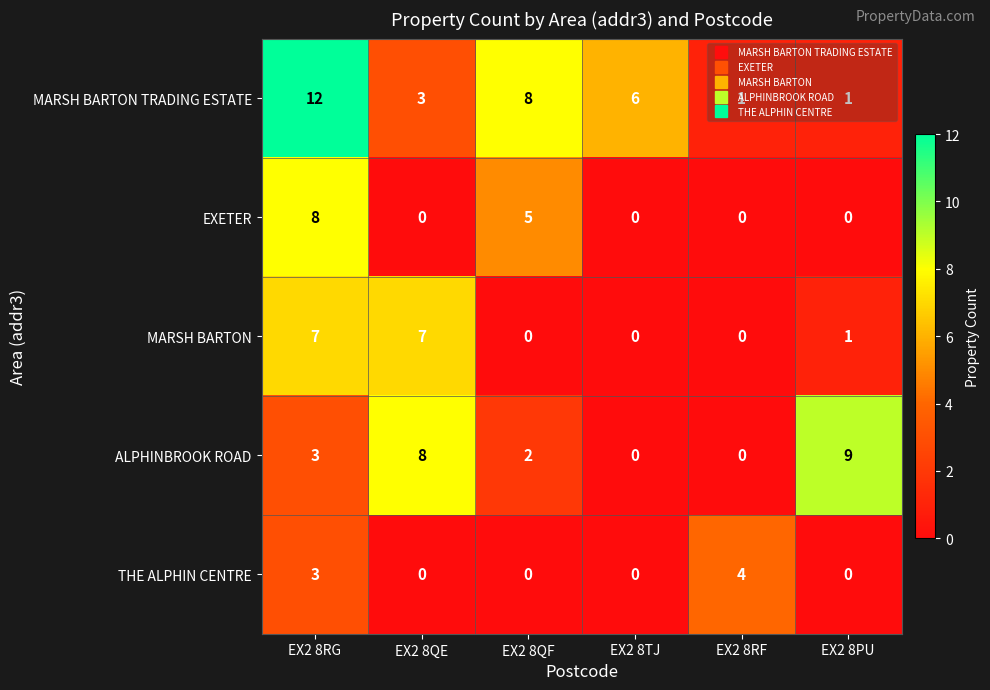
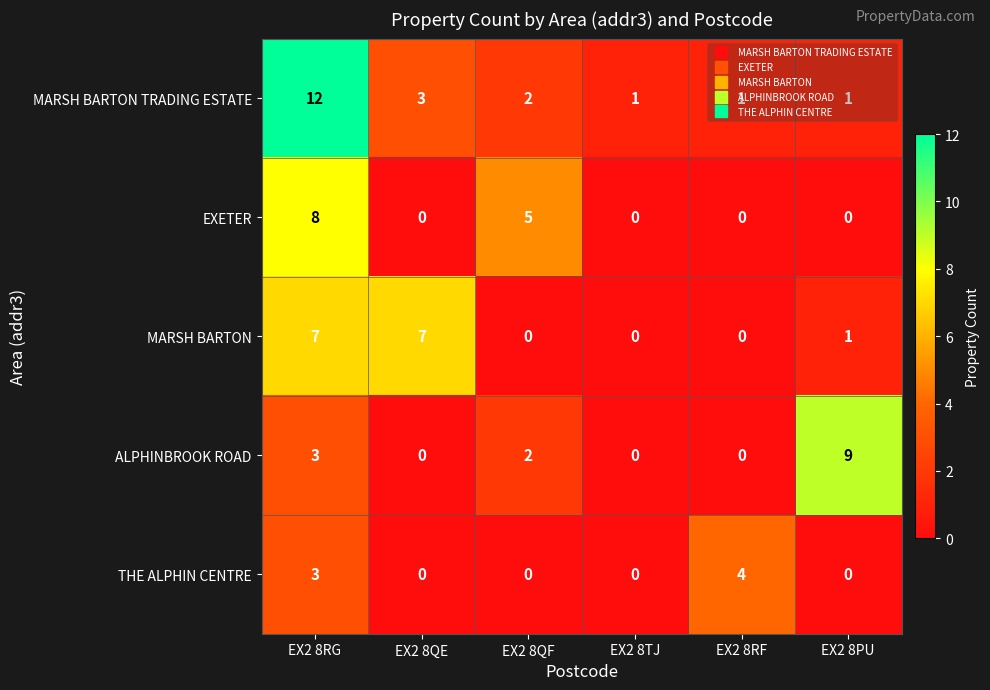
MARSH BARTON TRADING ESTATE, EX2 8QF: 8 -> 2
MARSH BARTON TRADING ESTATE, EX2 8TJ: 6 -> 1
ALPHINBROOK ROAD, EX2 8QE: 8 -> 0
